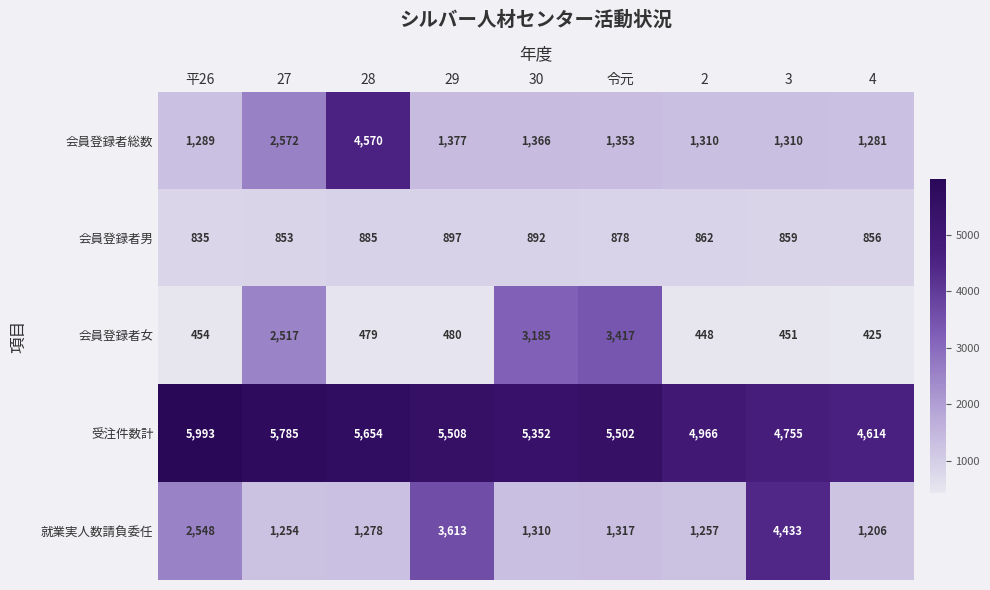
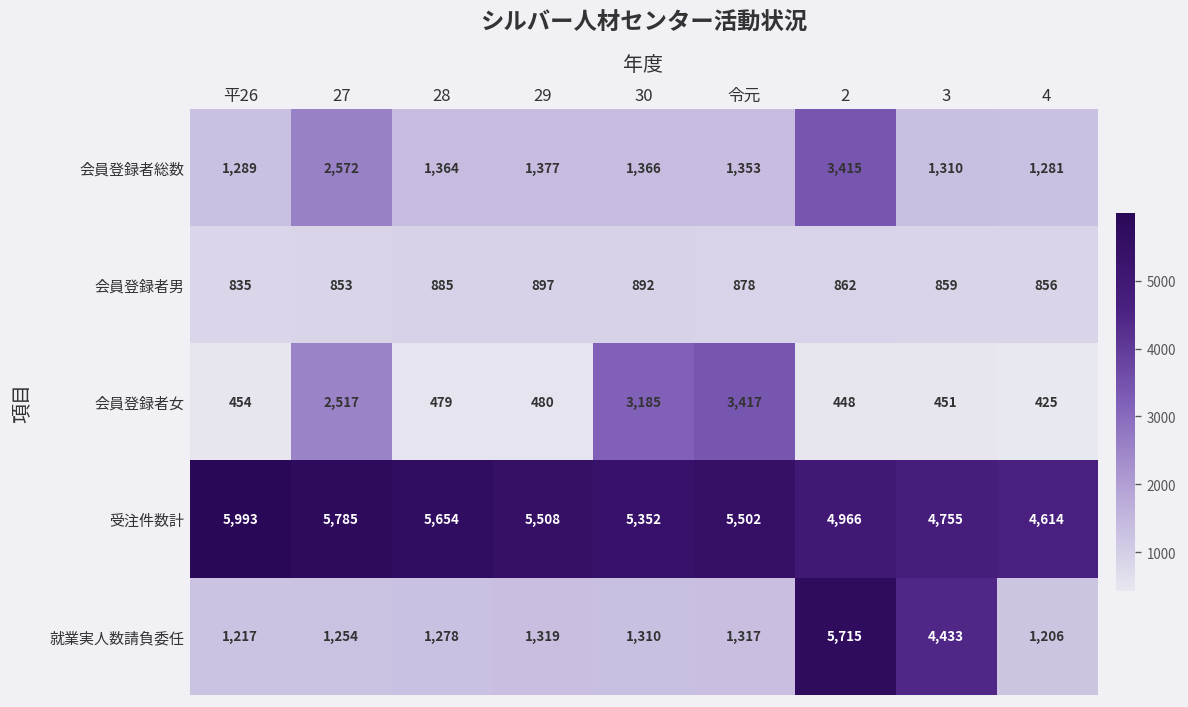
会員登録者総数, 28: 4,570 -> 1,364
会員登録者総数, 2: 1,310 -> 3,415
就業実人数請負委任, 平26: 2,548 -> 1,217
就業実人数請負委任, 29: 3,613 -> 1,319
就業実人数請負委任, 2: 1,257 -> 5,715
